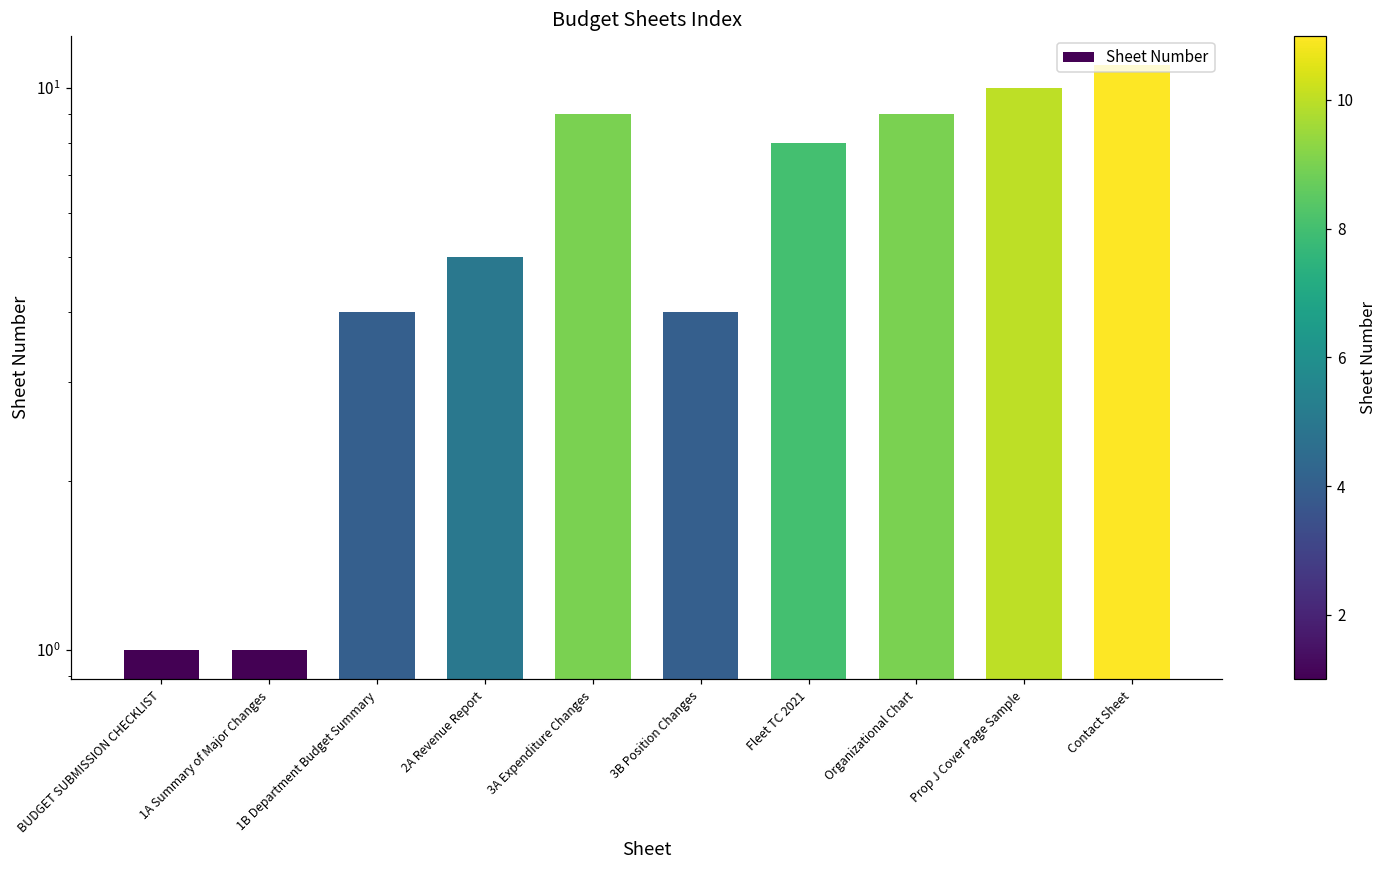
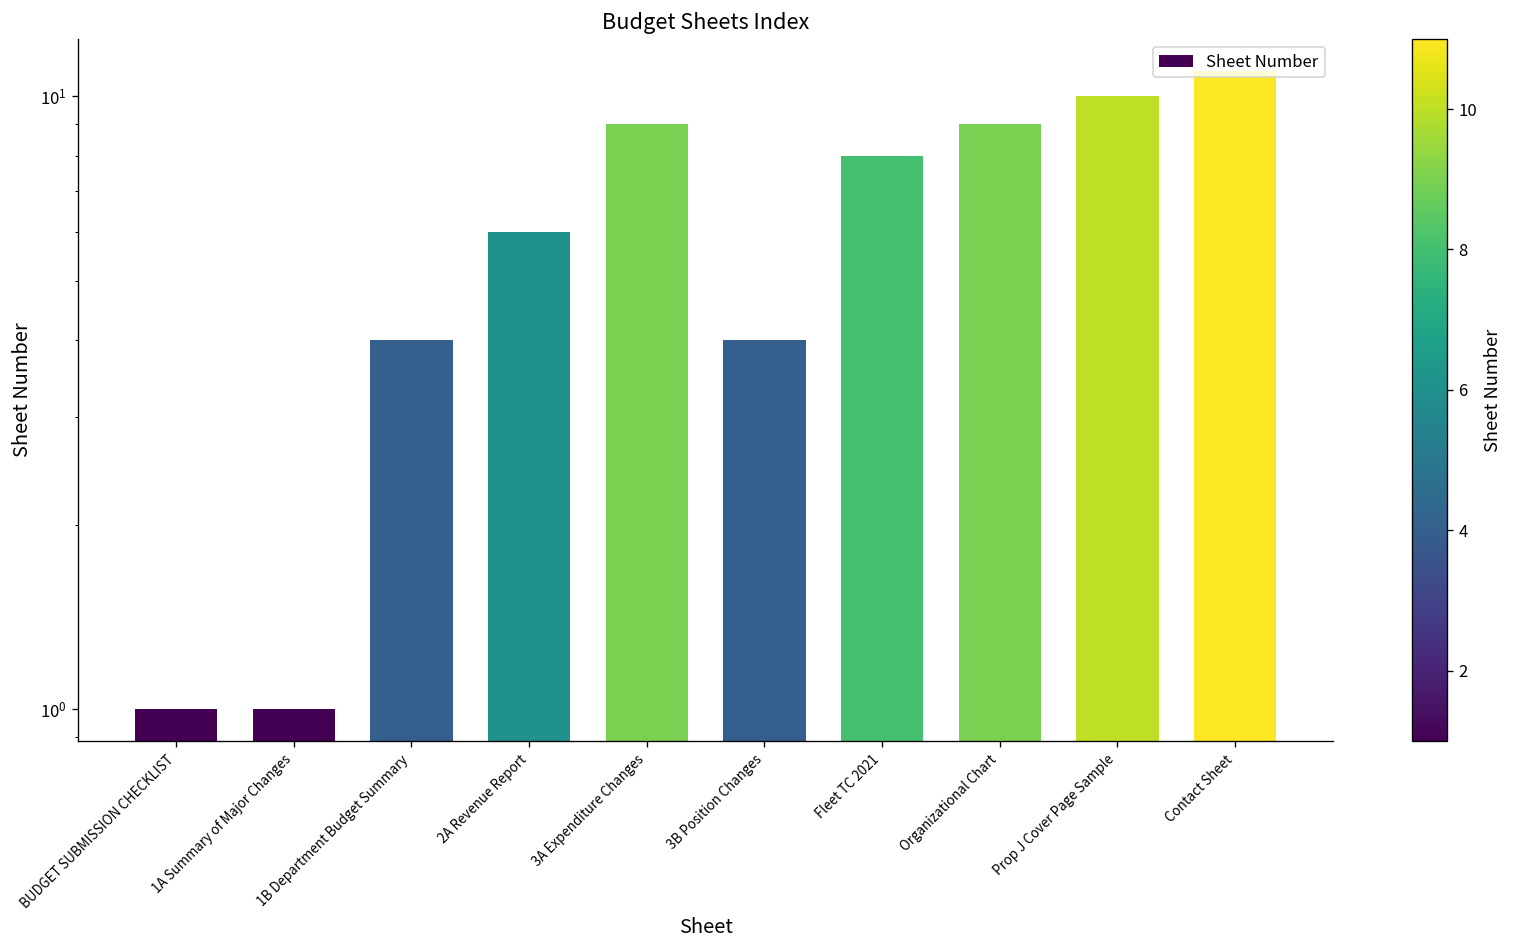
2A Revenue Report: 5 -> 6
